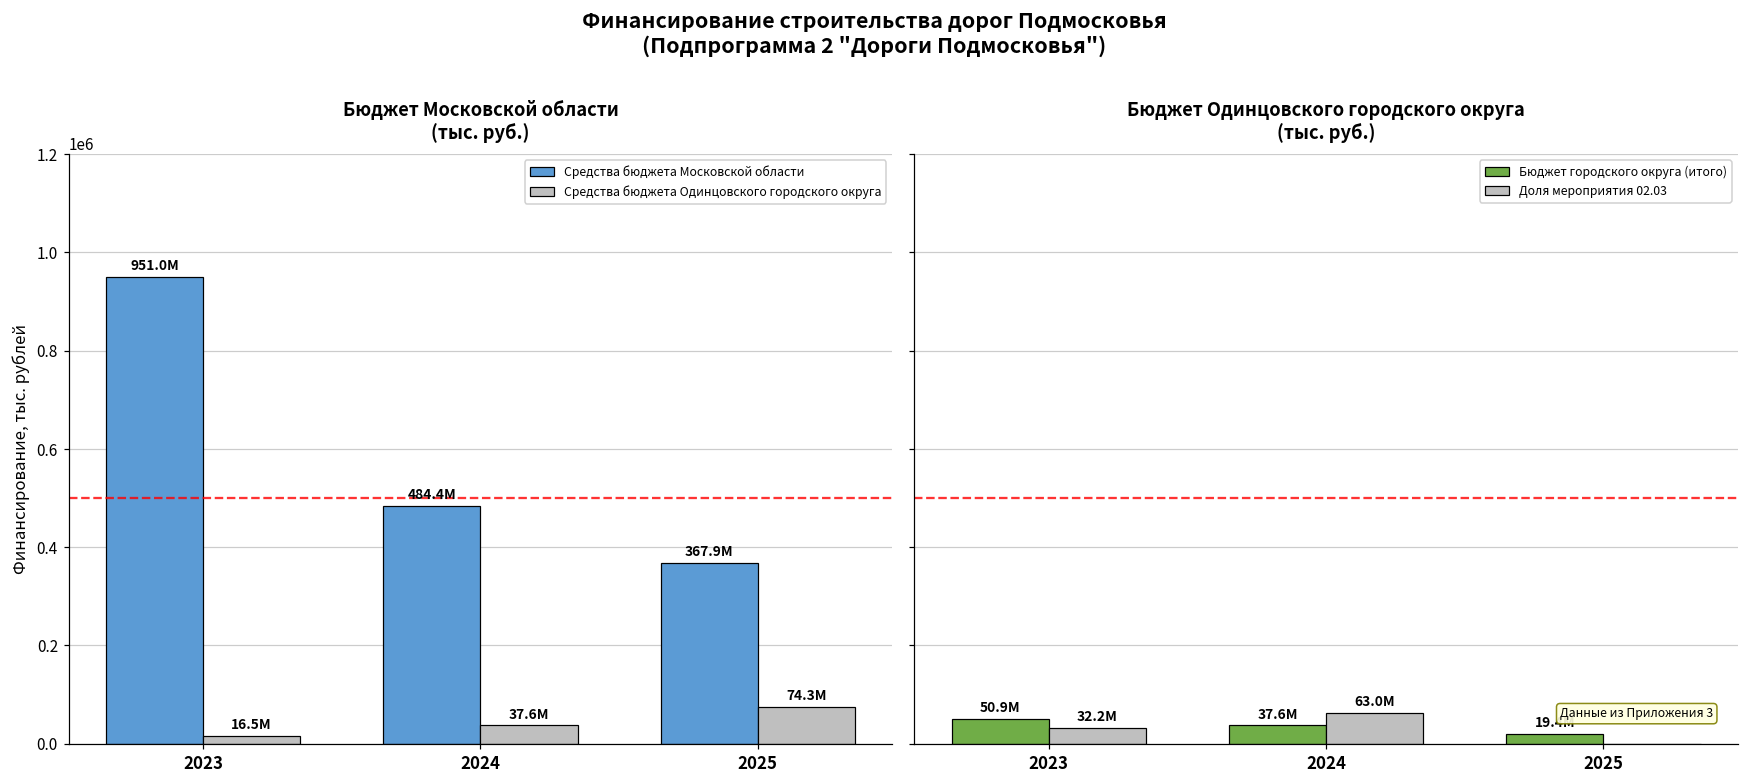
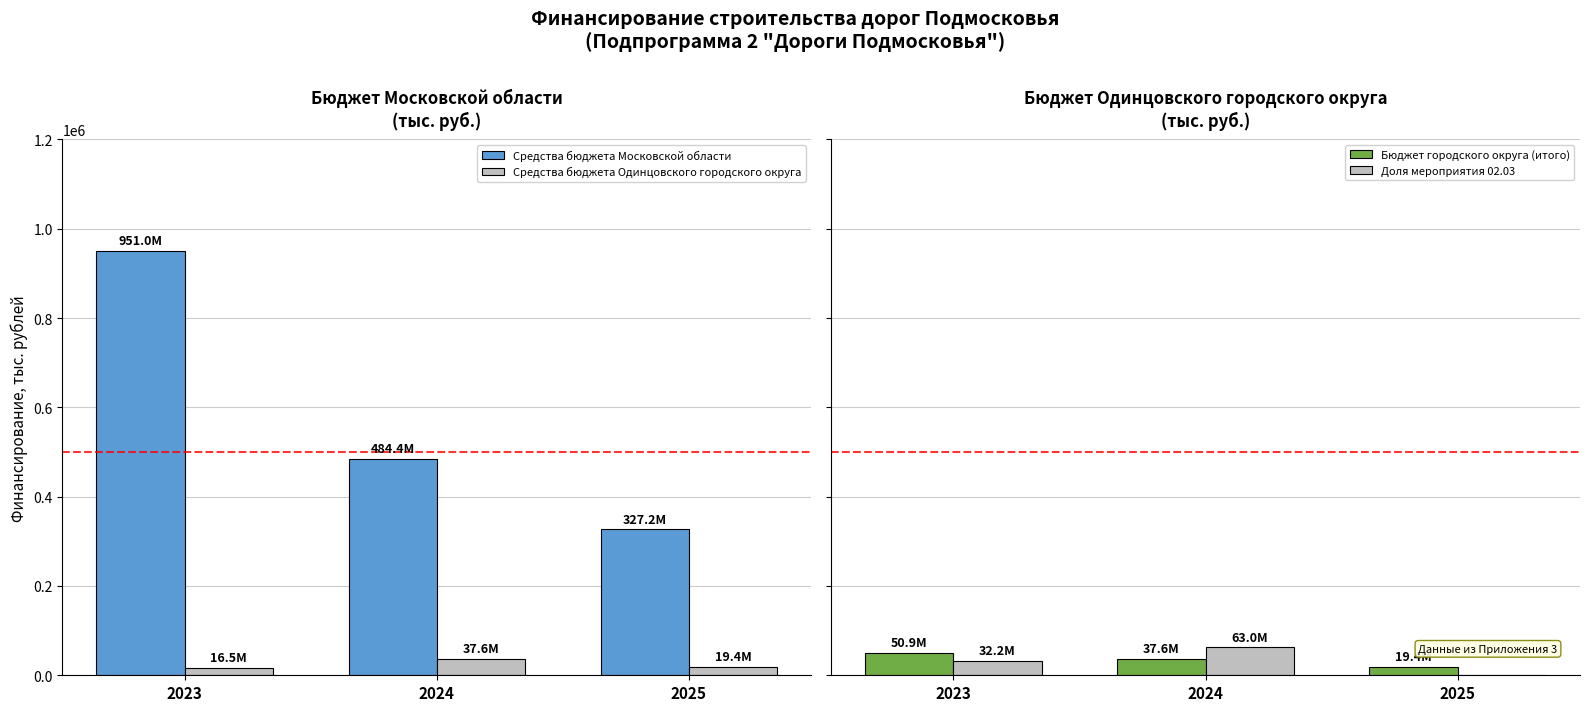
Бюджет Московской области (тыс. руб.), Средства бюджета Московской области, 2025: 367.9M -> 327.2M
Бюджет Московской области (тыс. руб.), Средства бюджета Одинцовского городского округа, 2025: 74.3M -> 19.4M
